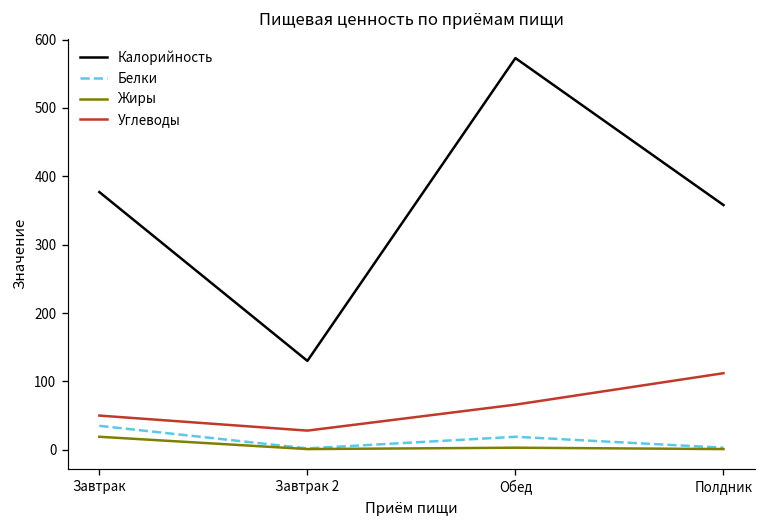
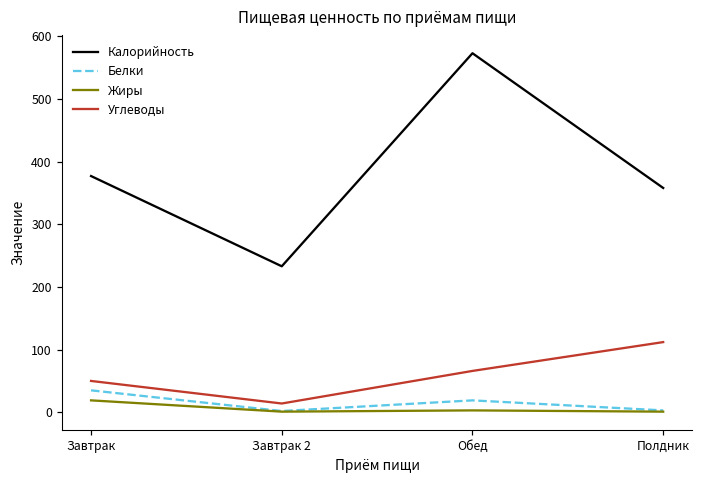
Калорийность, Завтрак 2: 130 -> 230
Углеводы, Завтрак 2: 30 -> 10
